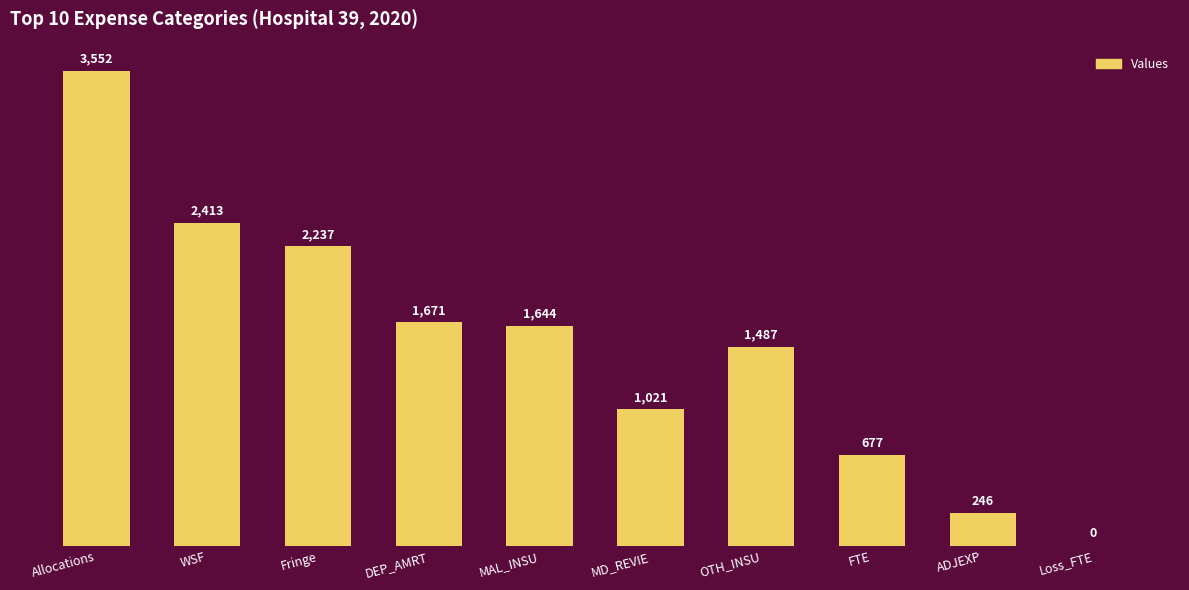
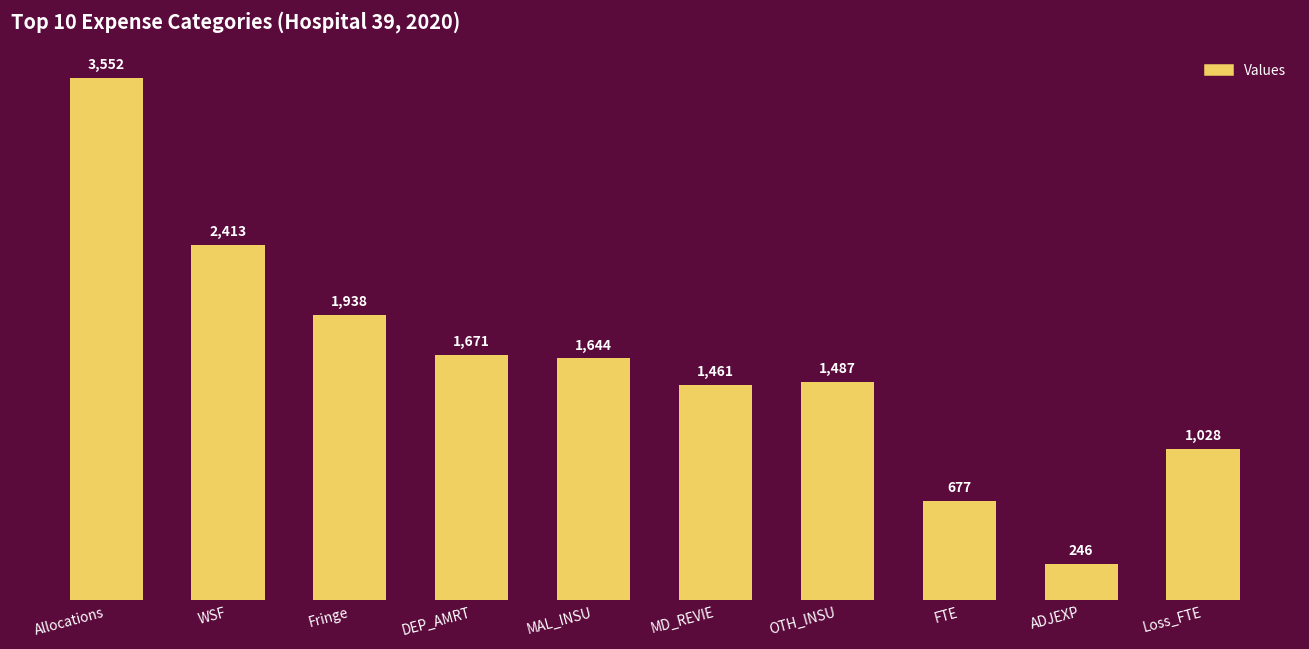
Fringe: 2,237 -> 1,938
MD_REVIE: 1,021 -> 1,461
Loss_FTE: 0 -> 1,028
